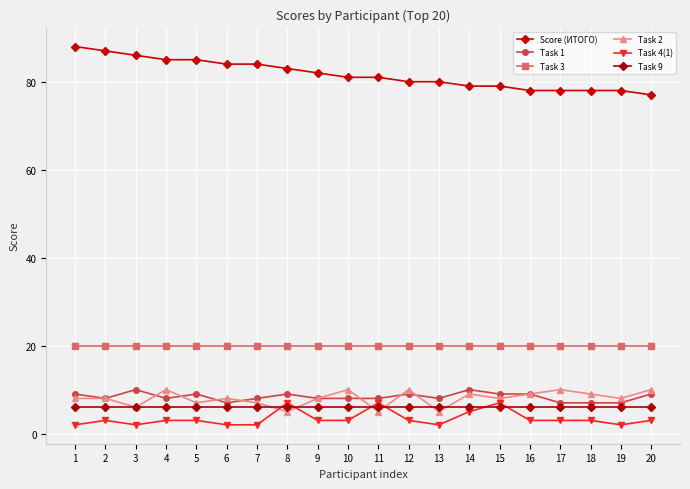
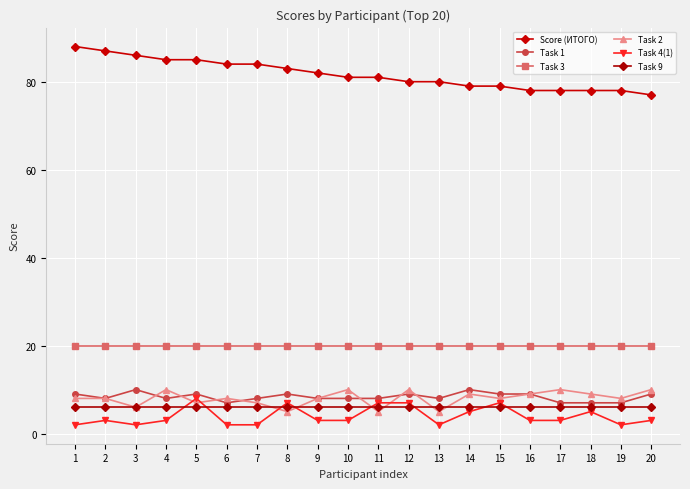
Task 4(1), 5: 3 -> 8
Task 4(1), 12: 3 -> 7
Task 4(1), 18: 3 -> 5
